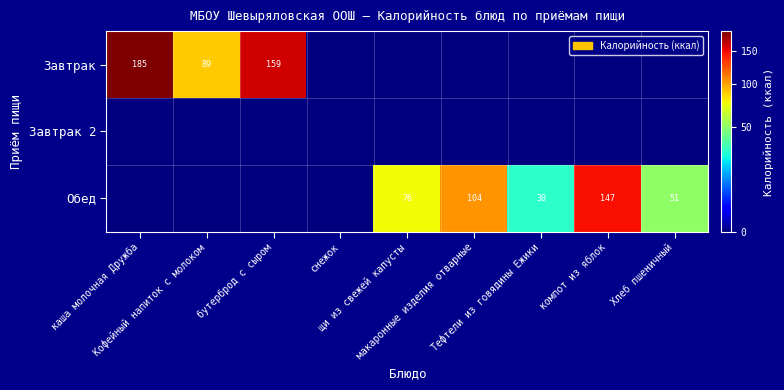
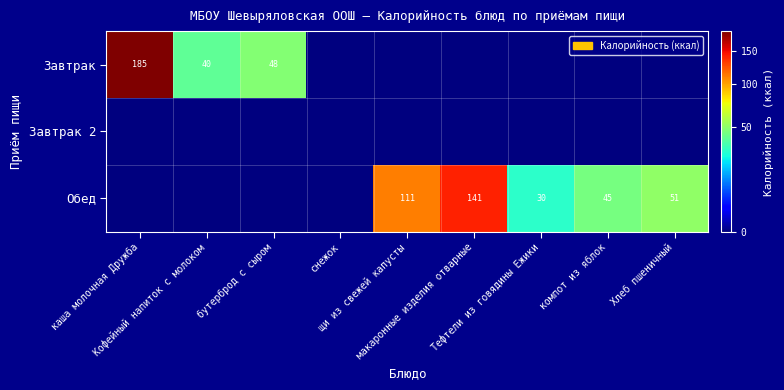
Завтрак, Кофейный напиток с молоком: 89 -> 40
Завтрак, бутерброд с сыром: 159 -> 48
Обед, щи из свежей капусты: 76 -> 111
Обед, макаронные изделия отварные: 104 -> 141
Обед, компот из яблок: 147 -> 45
